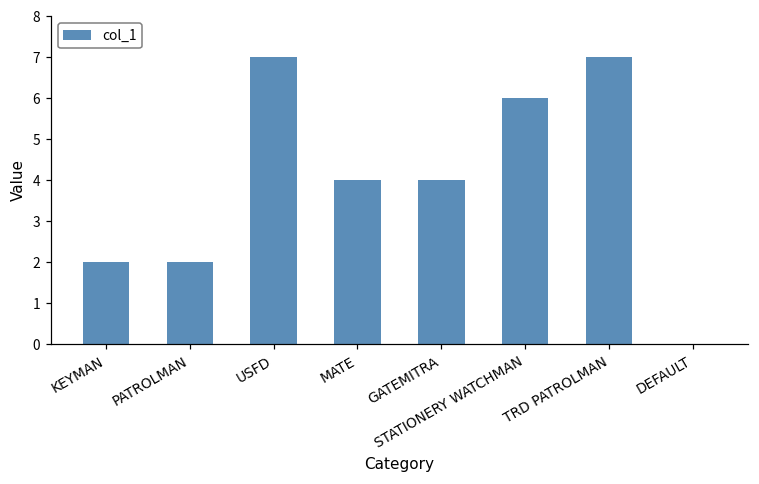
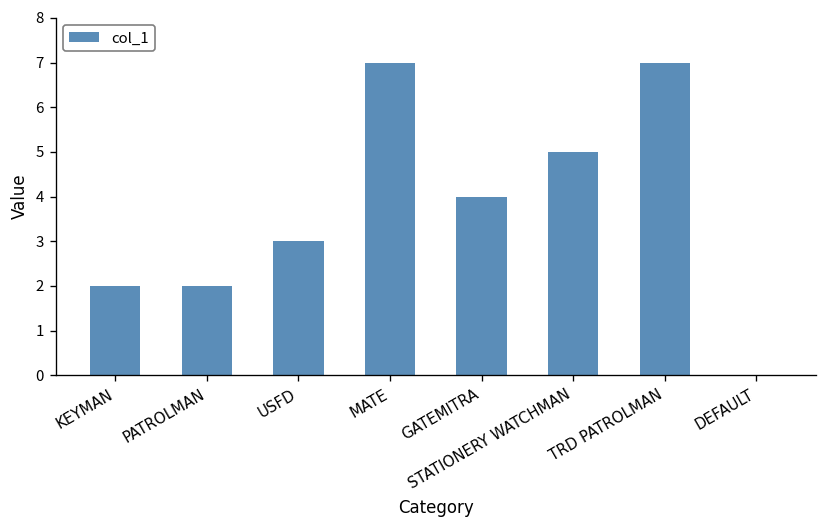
USFD: 7 -> 3
MATE: 4 -> 7
STATIONERY WATCHMAN: 6 -> 5
